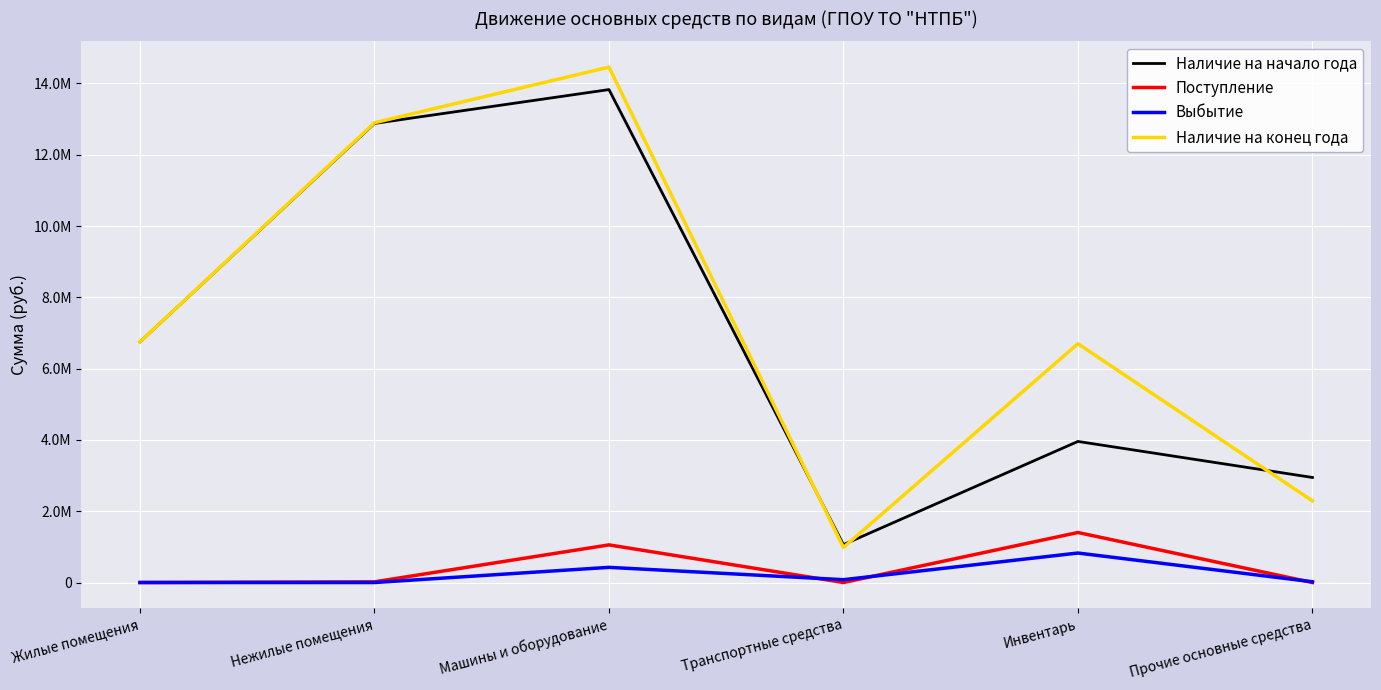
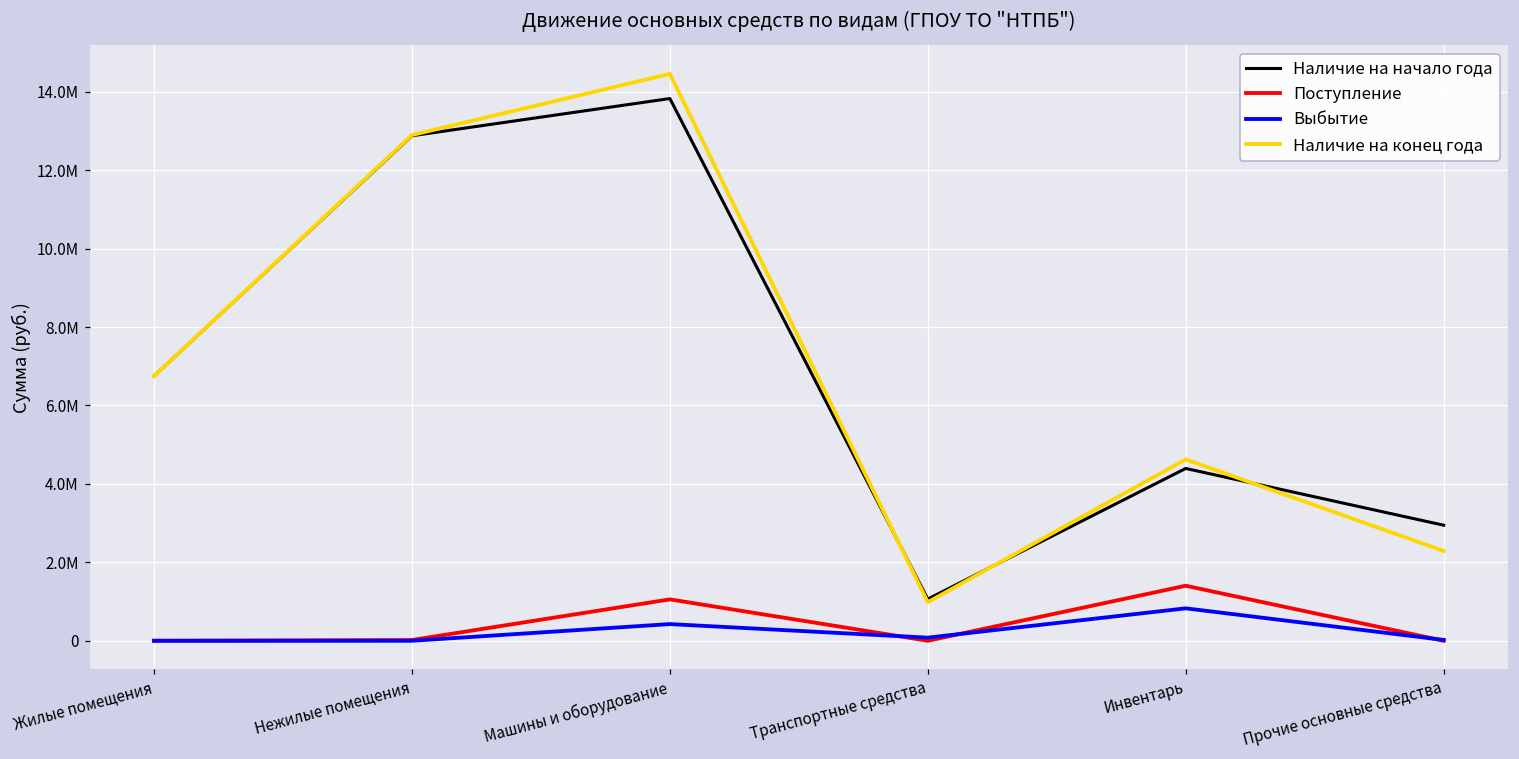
Наличие на начало года, Инвентарь: 4000000 -> 4400000
Наличие на конец года, Инвентарь: 6700000 -> 4600000
